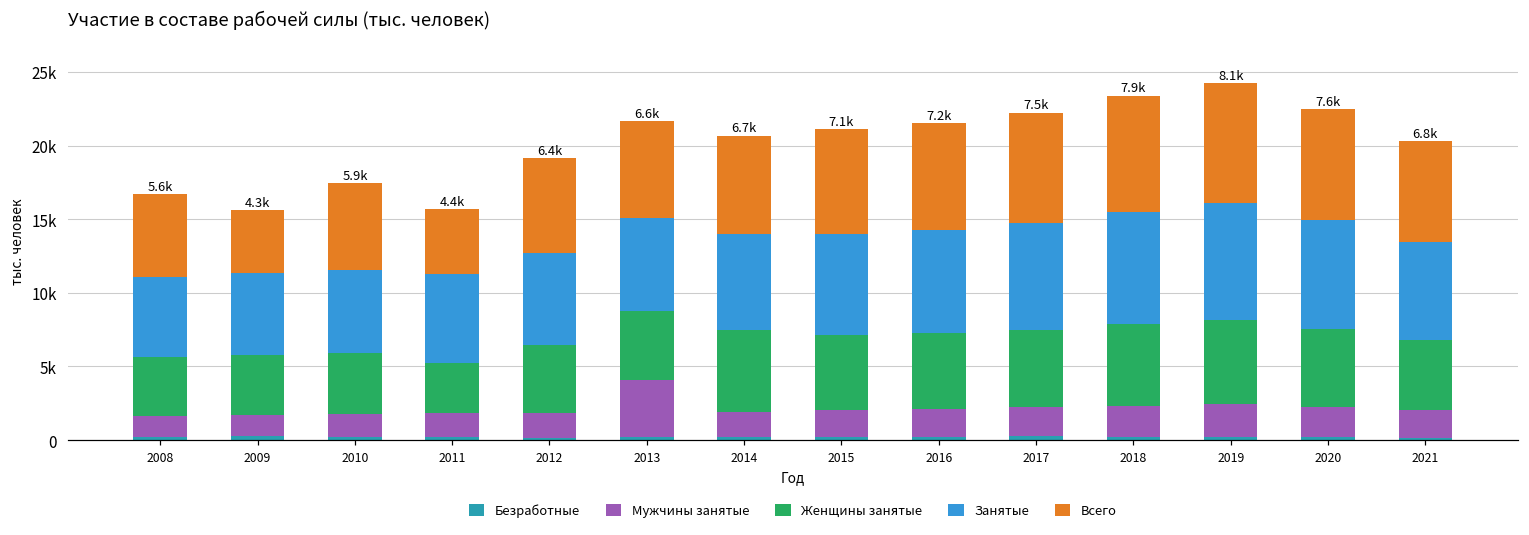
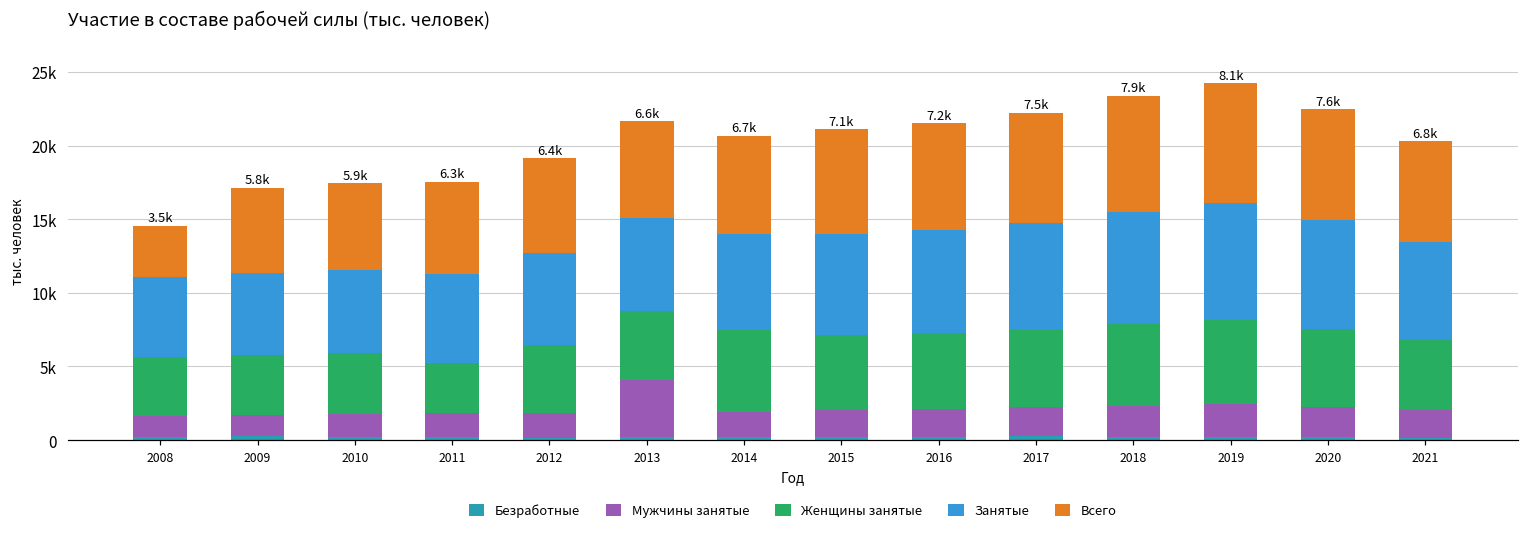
Всего, 2008: 5.6k -> 3.5k
Всего, 2009: 4.3k -> 5.8k
Всего, 2011: 4.4k -> 6.3k
